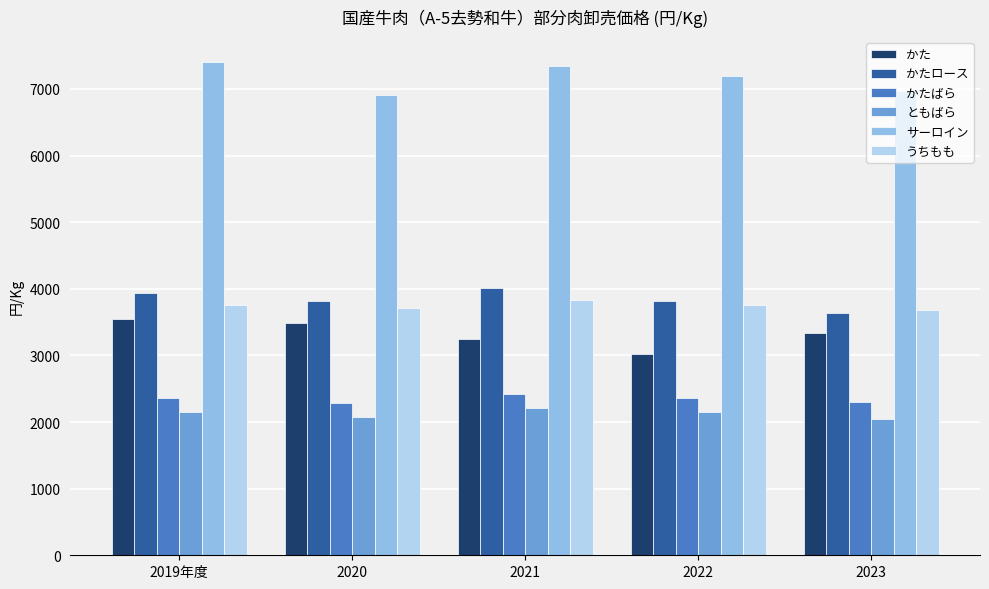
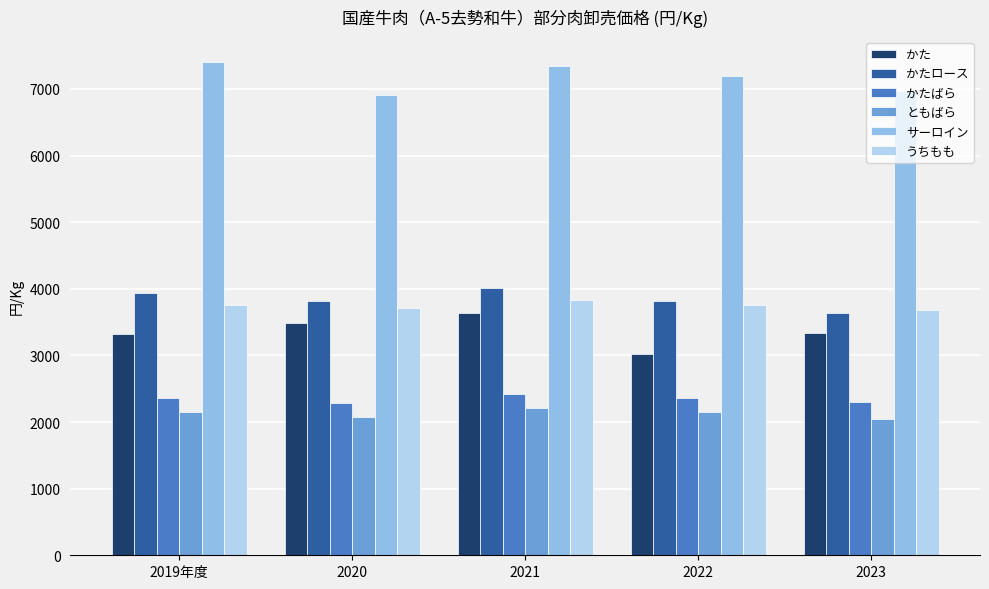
かた, 2019年度: 3500 -> 3300
かた, 2021: 3200 -> 3600
